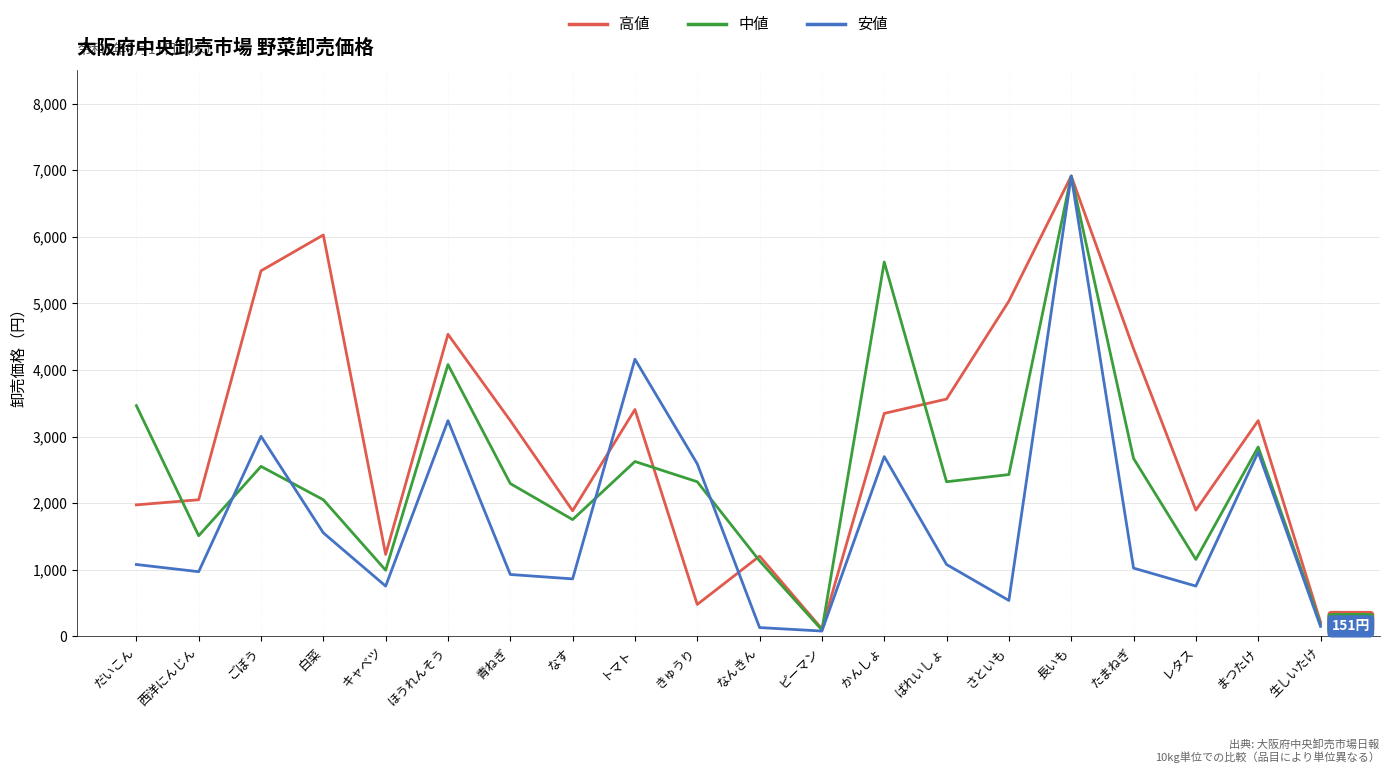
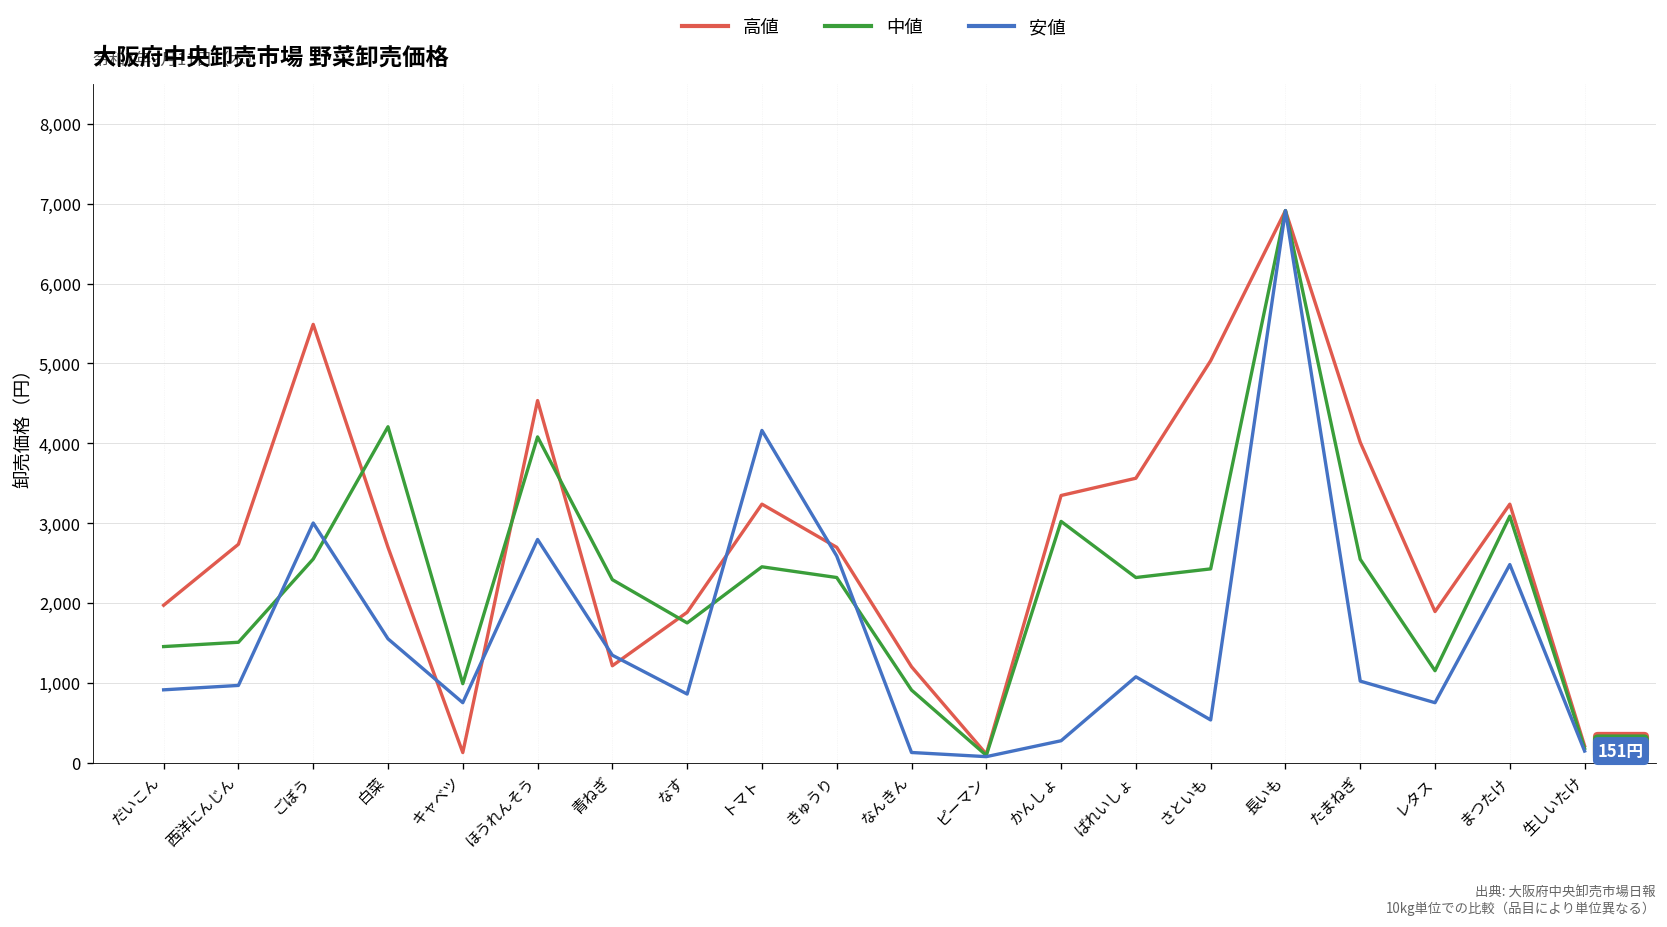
中値, だいこん: 3,500 -> 1,500
安値, だいこん: 1,100 -> 900
高値, 西洋にんじん: 2,100 -> 2,700
高値, 白菜: 6,000 -> 2,700
中値, 白菜: 2,100 -> 4,200
高値, キャベツ: 1,200 -> 100
安値, ほうれんそう: 3,200 -> 2,800
高値, 青ねぎ: 3,200 -> 1,200
安値, 青ねぎ: 900 -> 1,400
高値, トマト: 3,400 -> 3,200
中値, トマト: 2,600 -> 2,500
高値, きゅうり: 500 -> 2,700
中値, なんきん: 1,100 -> 900
中値, かんしょ: 5,600 -> 3,000
安値, かんしょ: 2,700 -> 300
高値, たまねぎ: 4,300 -> 4,000
中値, たまねぎ: 2,700 -> 2,600
中値, まつたけ: 2,800 -> 3,100
安値, まつたけ: 2,800 -> 2,500
